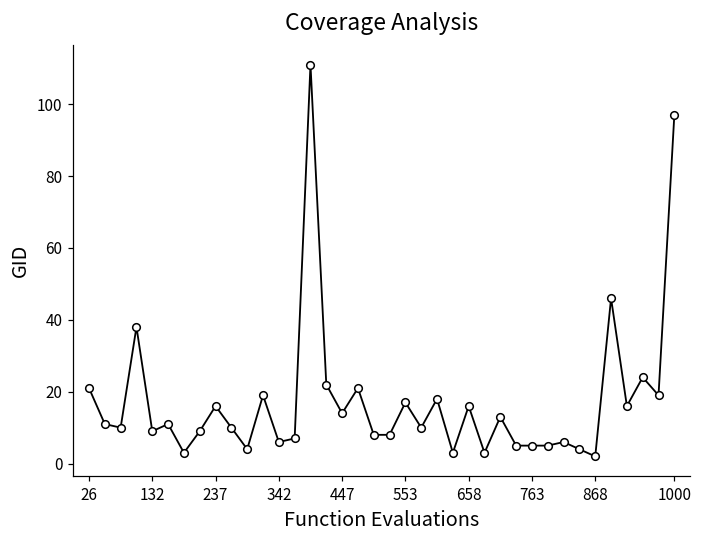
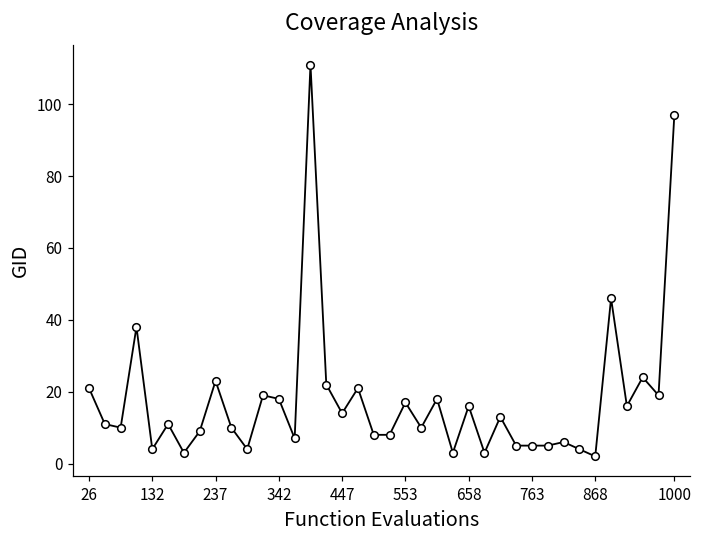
132: 9 -> 4
237: 16 -> 23
342: 6 -> 18
